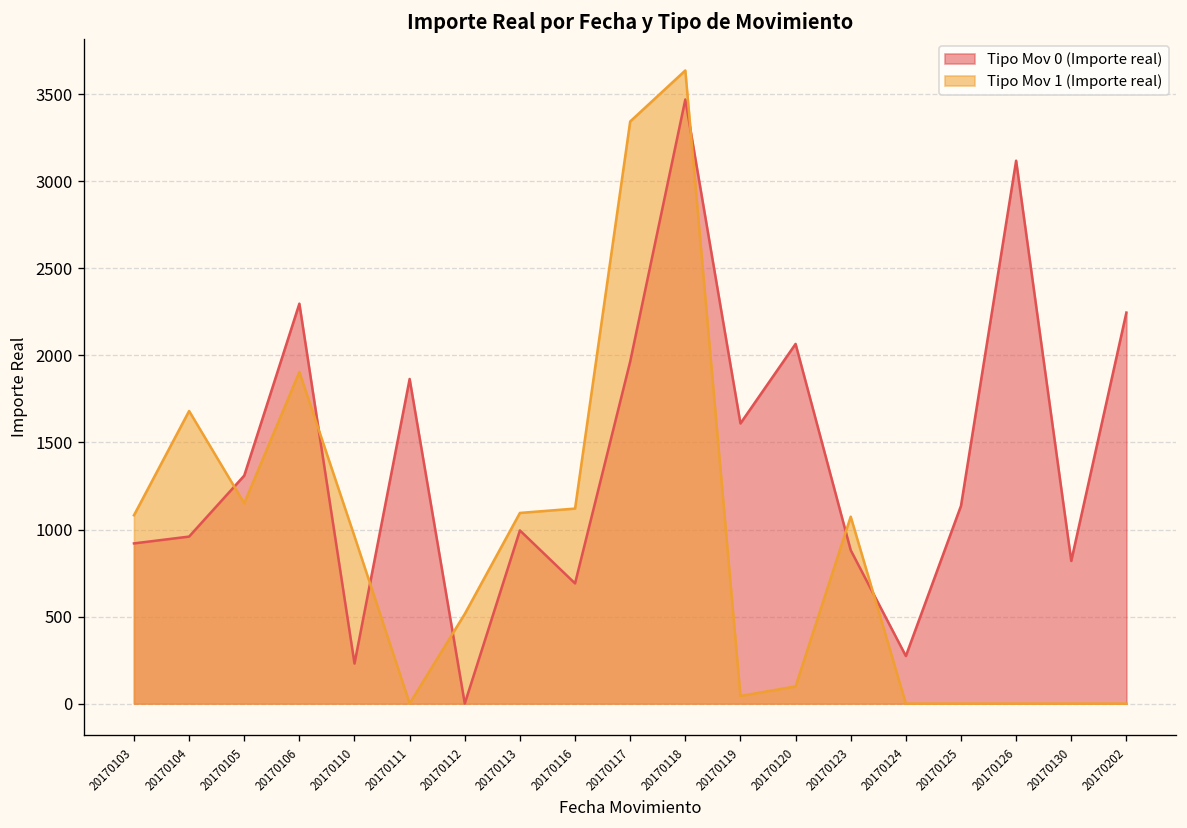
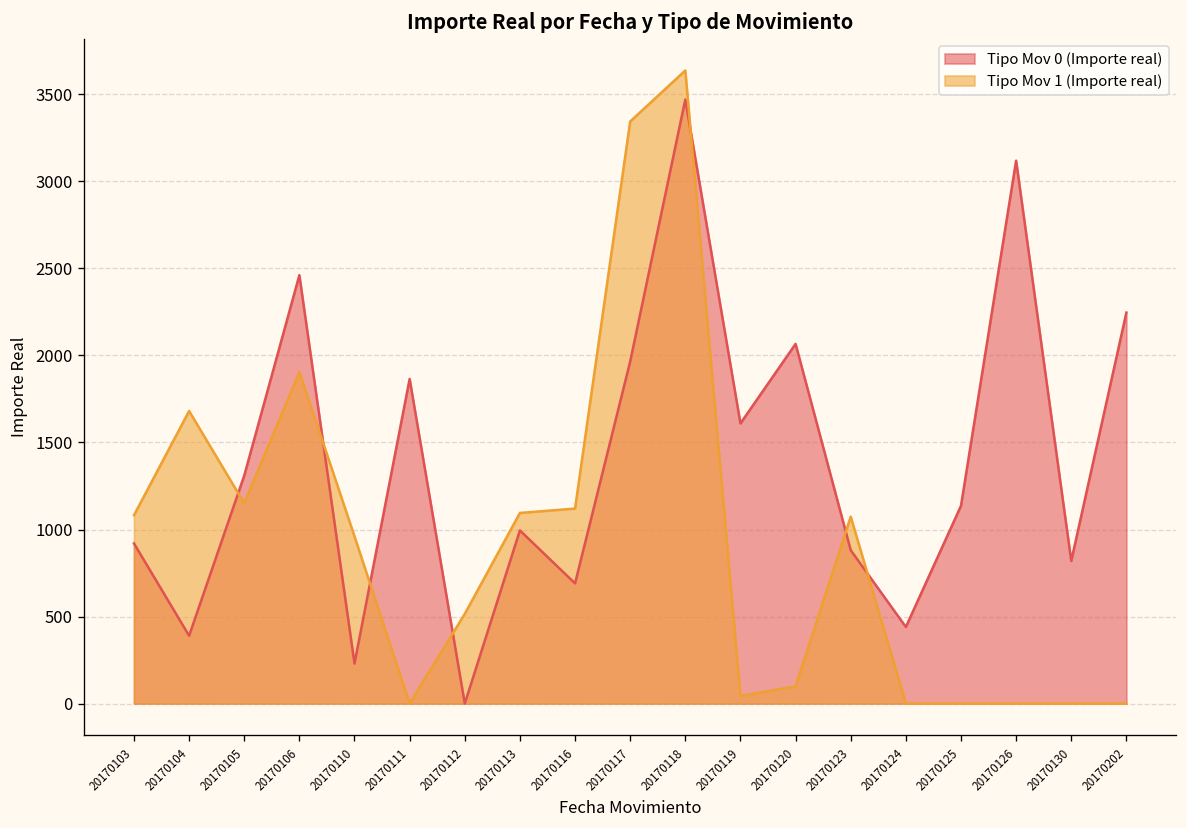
Tipo Mov 0 (Importe real), 20170104: 960 -> 390
Tipo Mov 0 (Importe real), 20170106: 2300 -> 2460
Tipo Mov 0 (Importe real), 20170124: 270 -> 440
